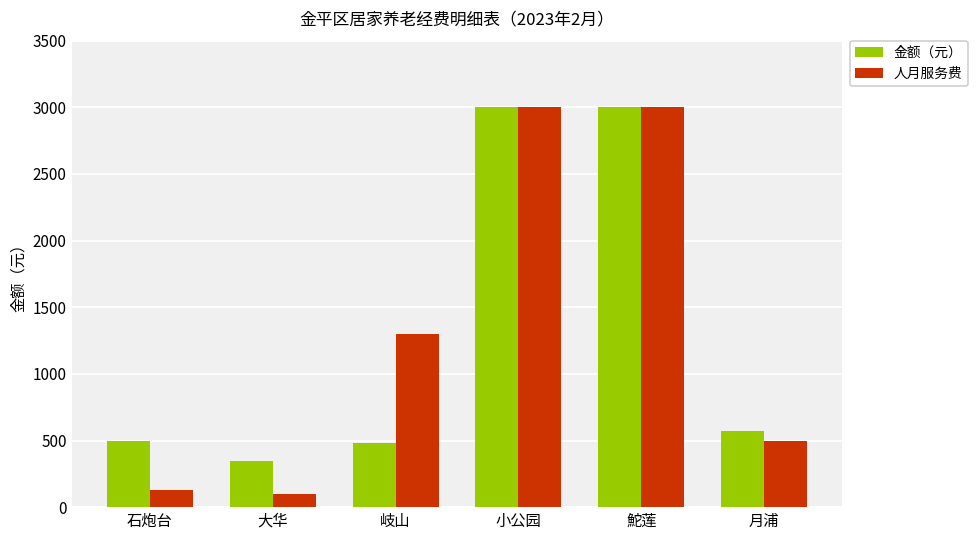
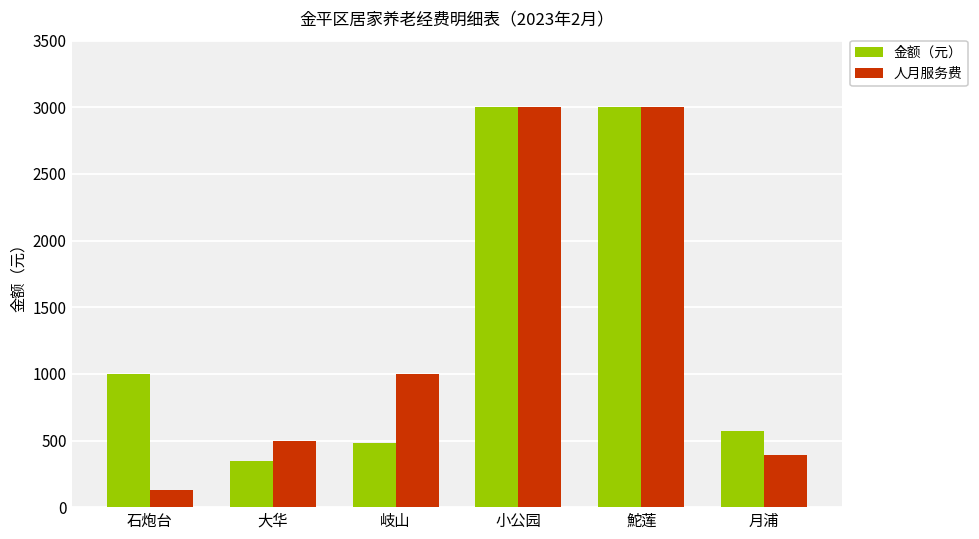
金额（元）, 石炮台: 500 -> 1000
人月服务费, 大华: 100 -> 500
人月服务费, 岐山: 1300 -> 1000
人月服务费, 月浦: 500 -> 390
